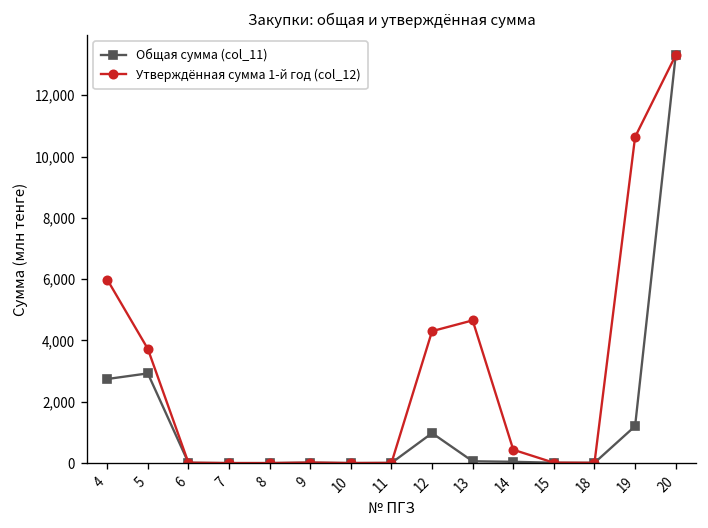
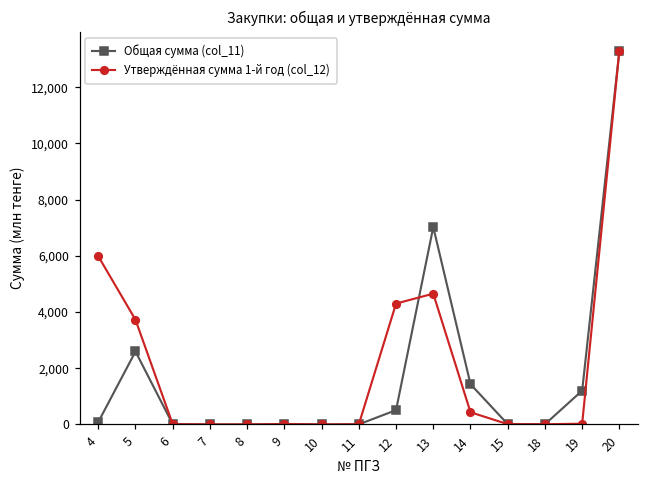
Общая сумма (col_11), 4: 2,700 -> 100
Общая сумма (col_11), 5: 2,900 -> 2,600
Общая сумма (col_11), 12: 1,000 -> 500
Общая сумма (col_11), 13: 100 -> 7,000
Общая сумма (col_11), 14: 0 -> 1,400
Утверждённая сумма 1-й год (col_12), 19: 10,600 -> 0
